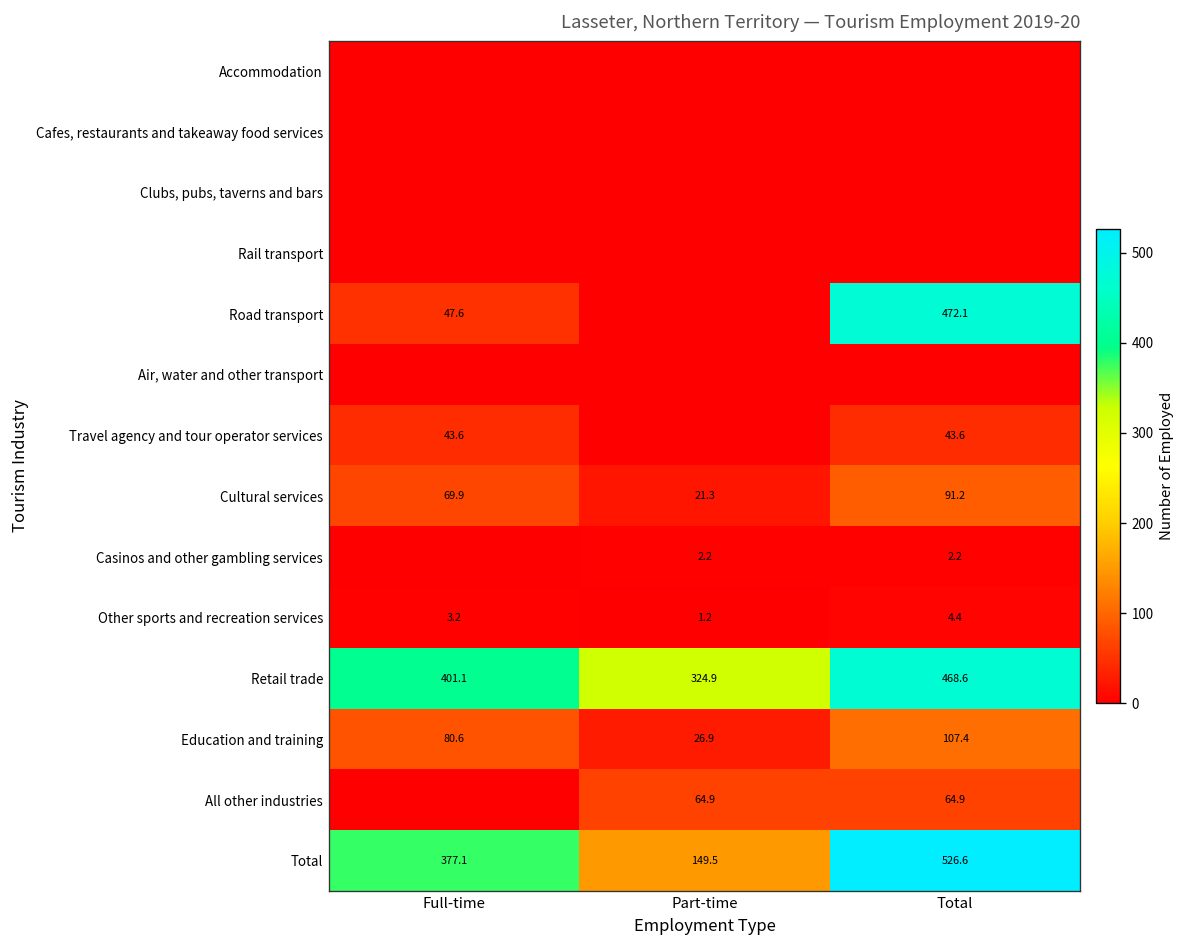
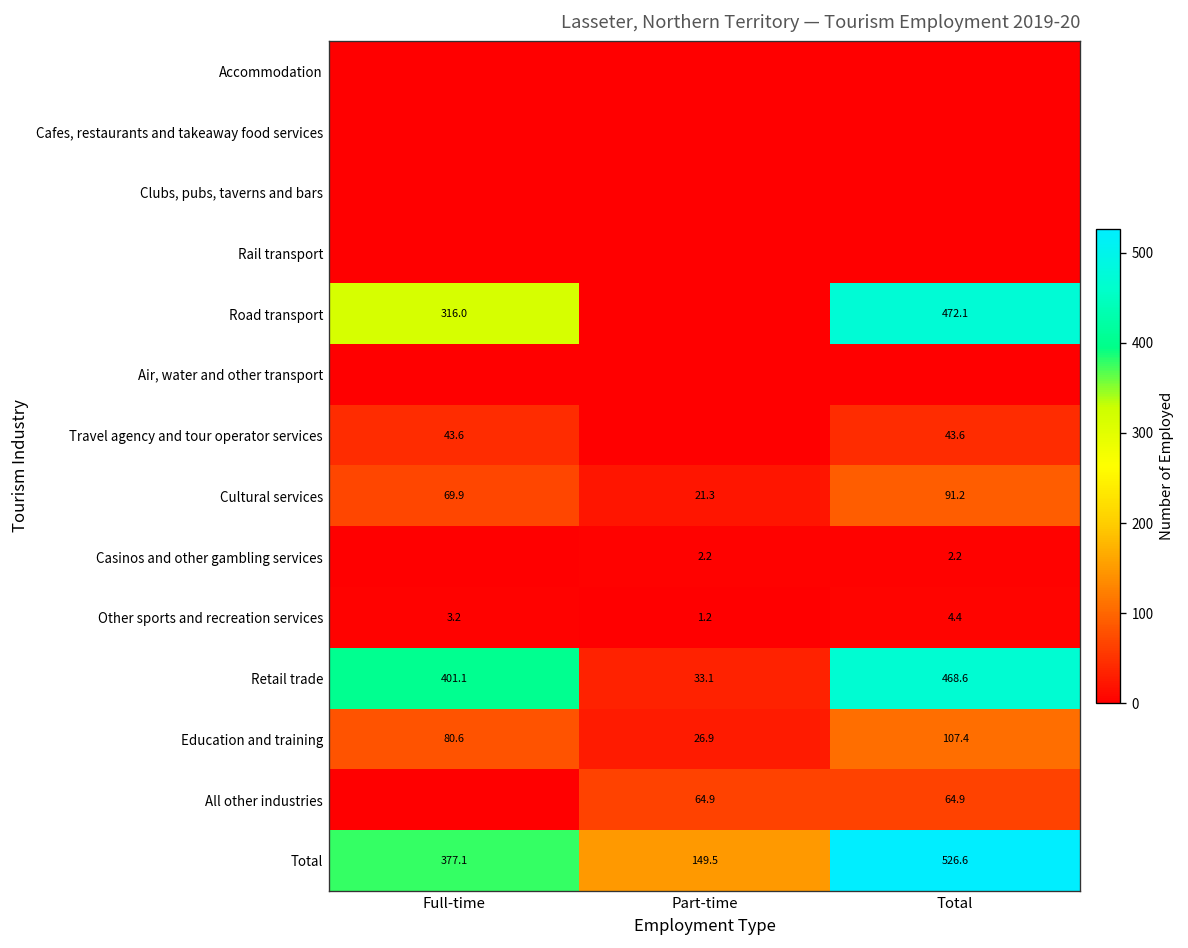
Road transport, Full-time: 47.6 -> 316.0
Retail trade, Part-time: 324.9 -> 33.1
